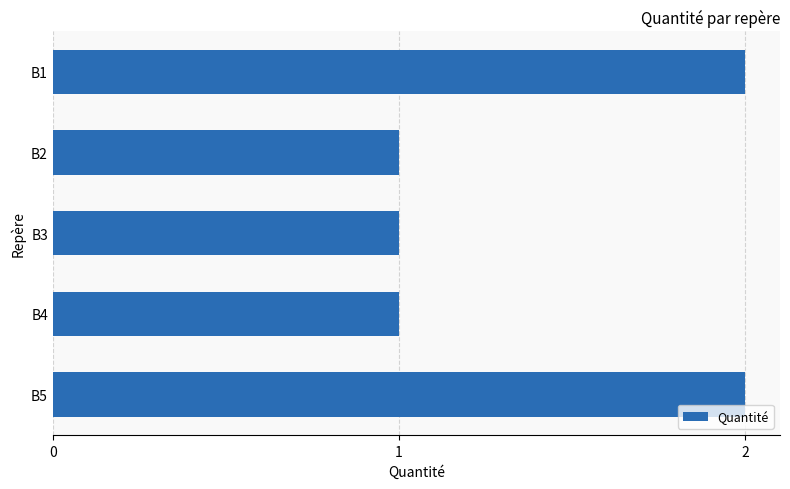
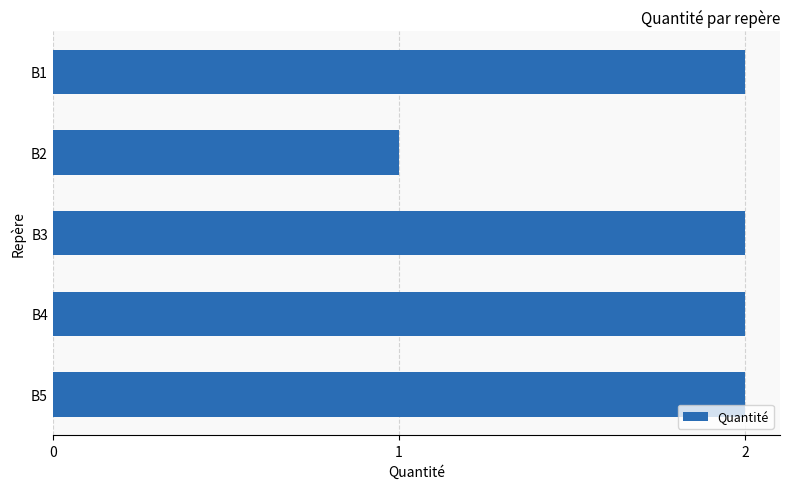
B3: 1 -> 2
B4: 1 -> 2
